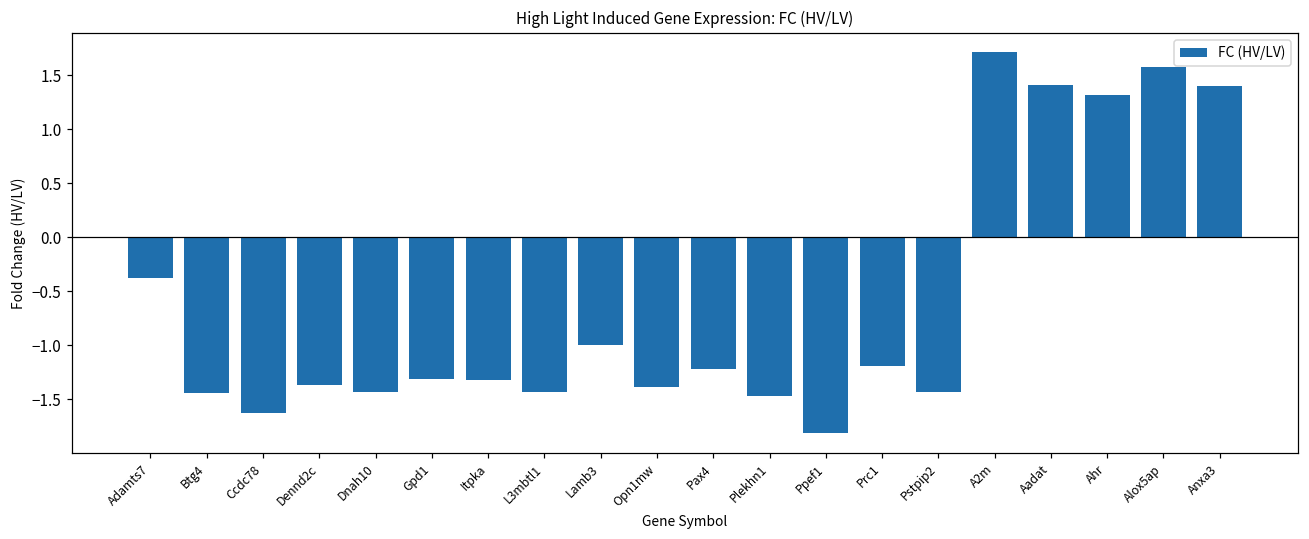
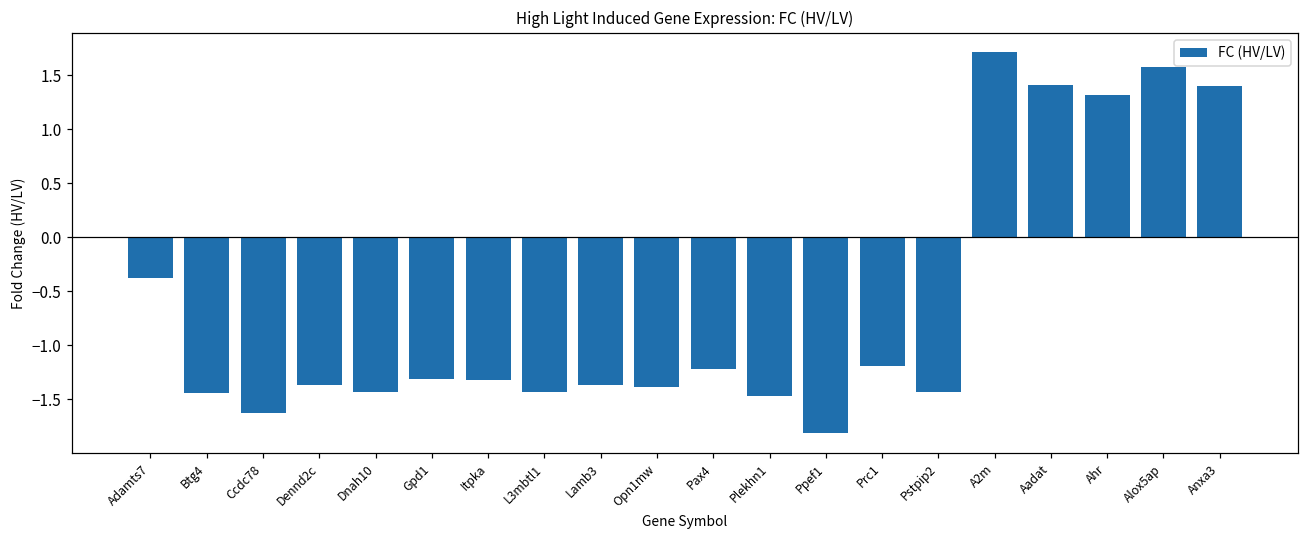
Lamb3: -1.0 -> -1.4
